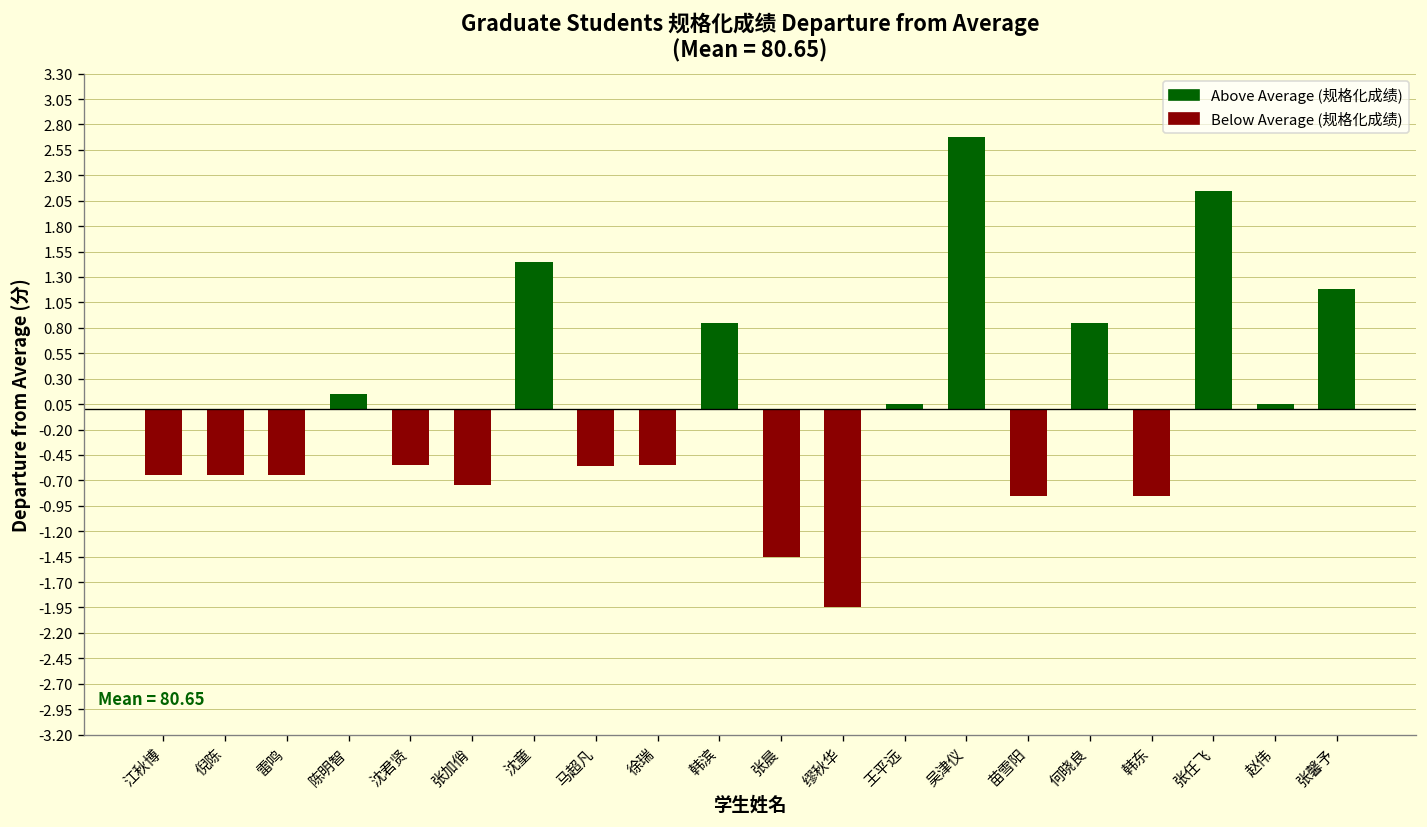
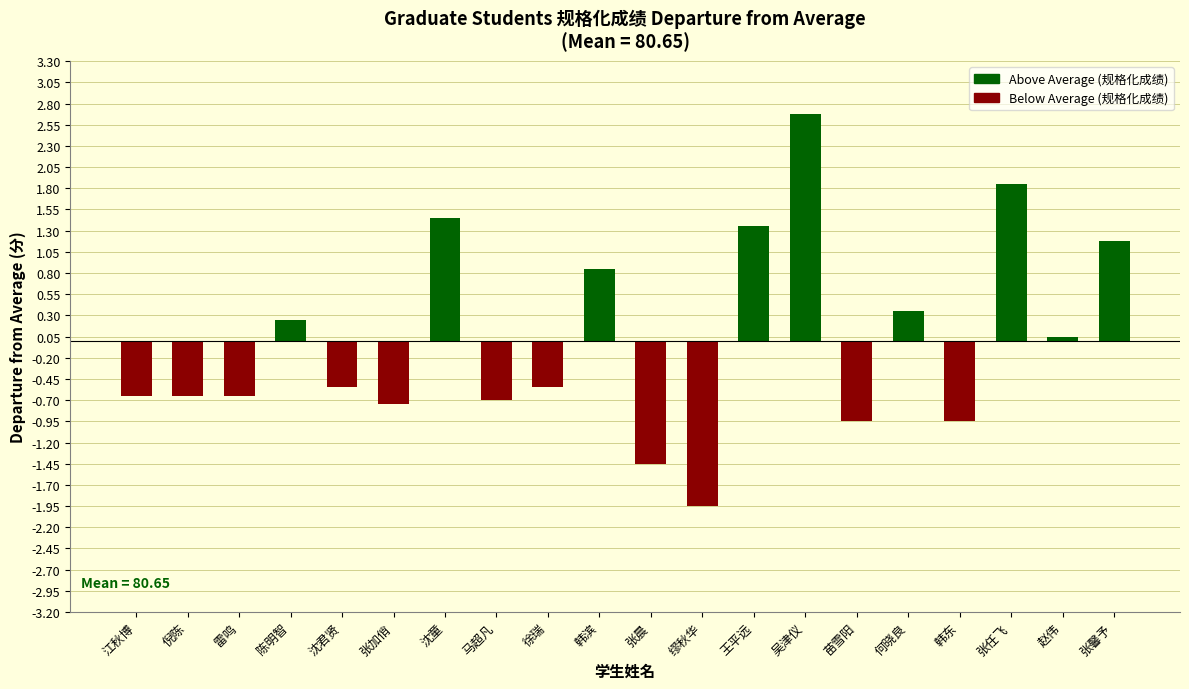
陈明智: 0.1 -> 0.3
马超凡: -0.6 -> -0.7
王平远: 0.0 -> 1.3
苗雪阳: -0.9 -> -1.0
何晓良: 0.8 -> 0.3
韩东: -0.9 -> -1.0
张任飞: 2.1 -> 1.8
